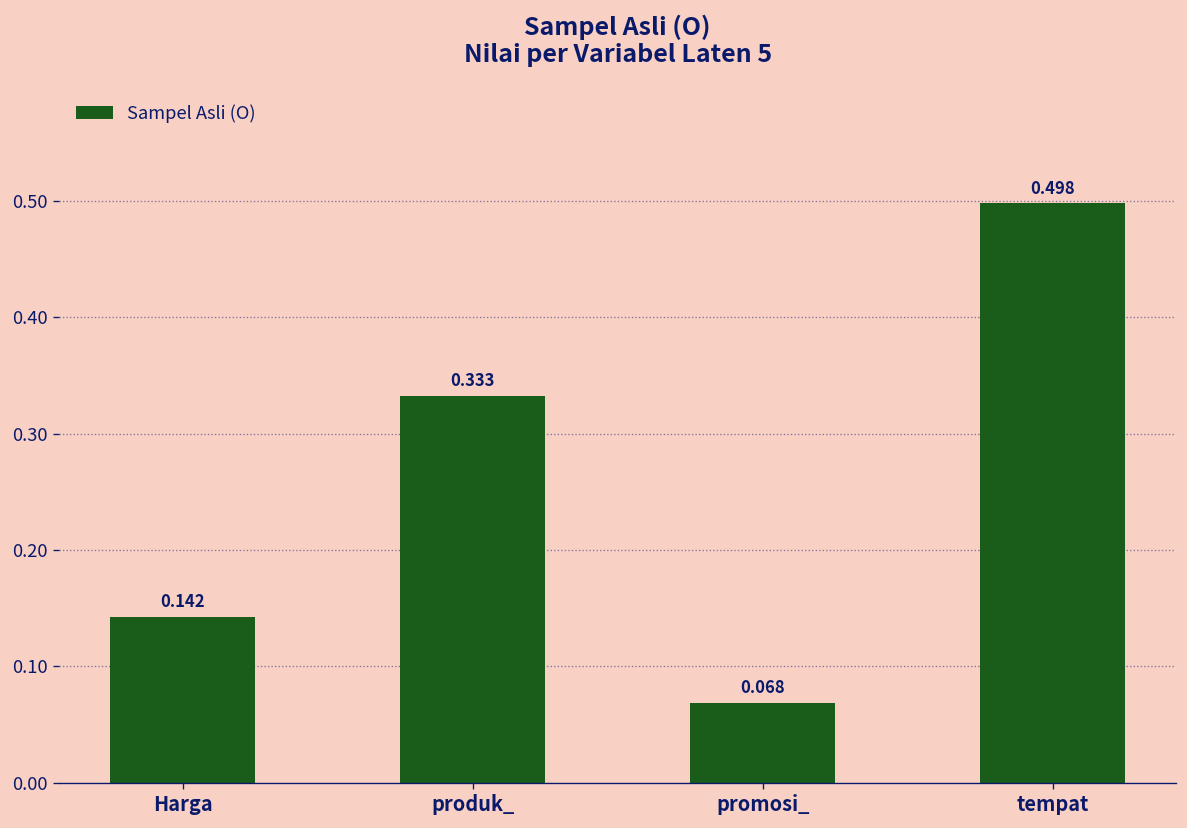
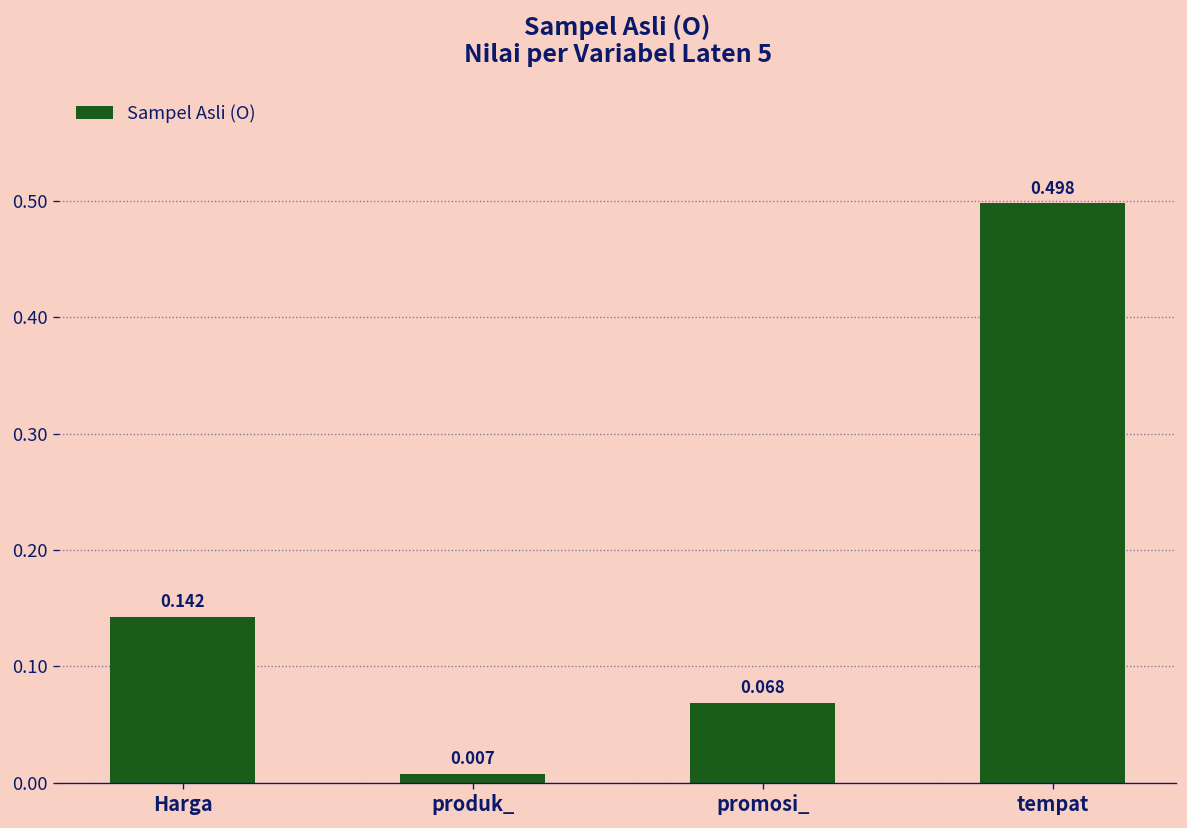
produk_: 0.333 -> 0.007
